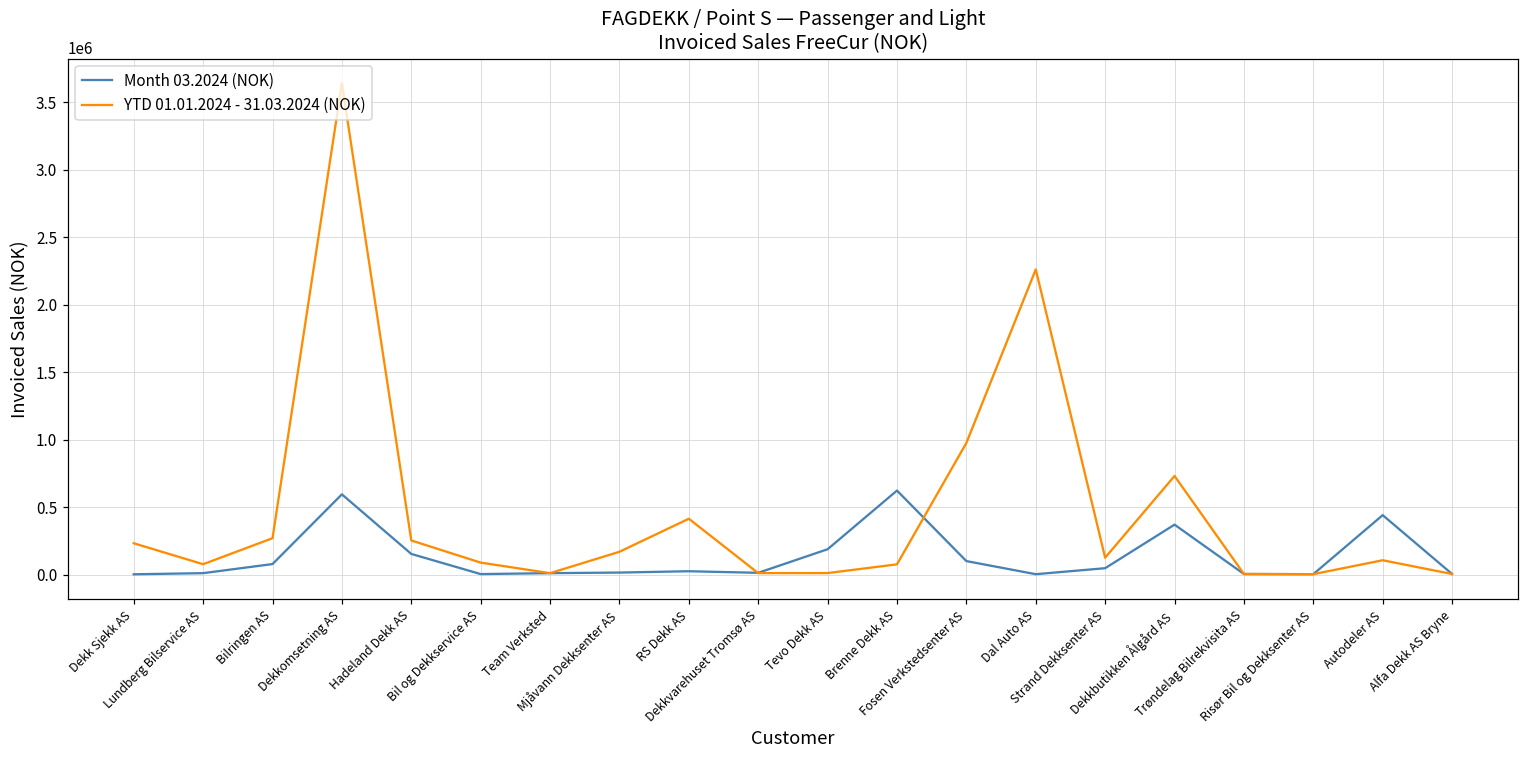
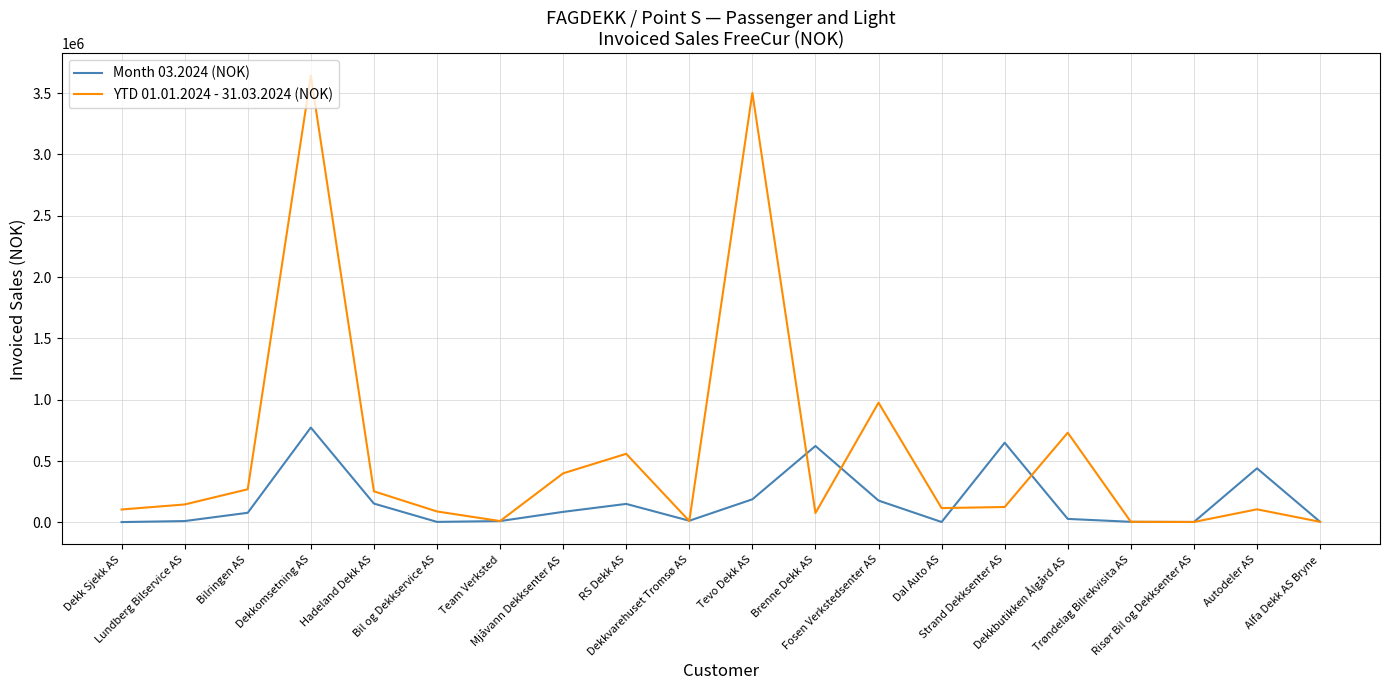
YTD 01.01.2024 - 31.03.2024 (NOK), Dekk Sjekk AS: 230000 -> 110000
YTD 01.01.2024 - 31.03.2024 (NOK), Lundberg Bilservice AS: 80000 -> 150000
Month 03.2024 (NOK), Dekkomsetning AS: 600000 -> 770000
Month 03.2024 (NOK), Mjåvann Dekksenter AS: 20000 -> 90000
YTD 01.01.2024 - 31.03.2024 (NOK), Mjåvann Dekksenter AS: 170000 -> 400000
Month 03.2024 (NOK), RS Dekk AS: 30000 -> 150000
YTD 01.01.2024 - 31.03.2024 (NOK), RS Dekk AS: 410000 -> 560000
YTD 01.01.2024 - 31.03.2024 (NOK), Tevo Dekk AS: 10000 -> 3500000
Month 03.2024 (NOK), Fosen Verkstedsenter AS: 100000 -> 180000
YTD 01.01.2024 - 31.03.2024 (NOK), Dal Auto AS: 2260000 -> 120000
Month 03.2024 (NOK), Strand Dekksenter AS: 50000 -> 650000
Month 03.2024 (NOK), Dekkbutikken Ålgård AS: 370000 -> 30000
